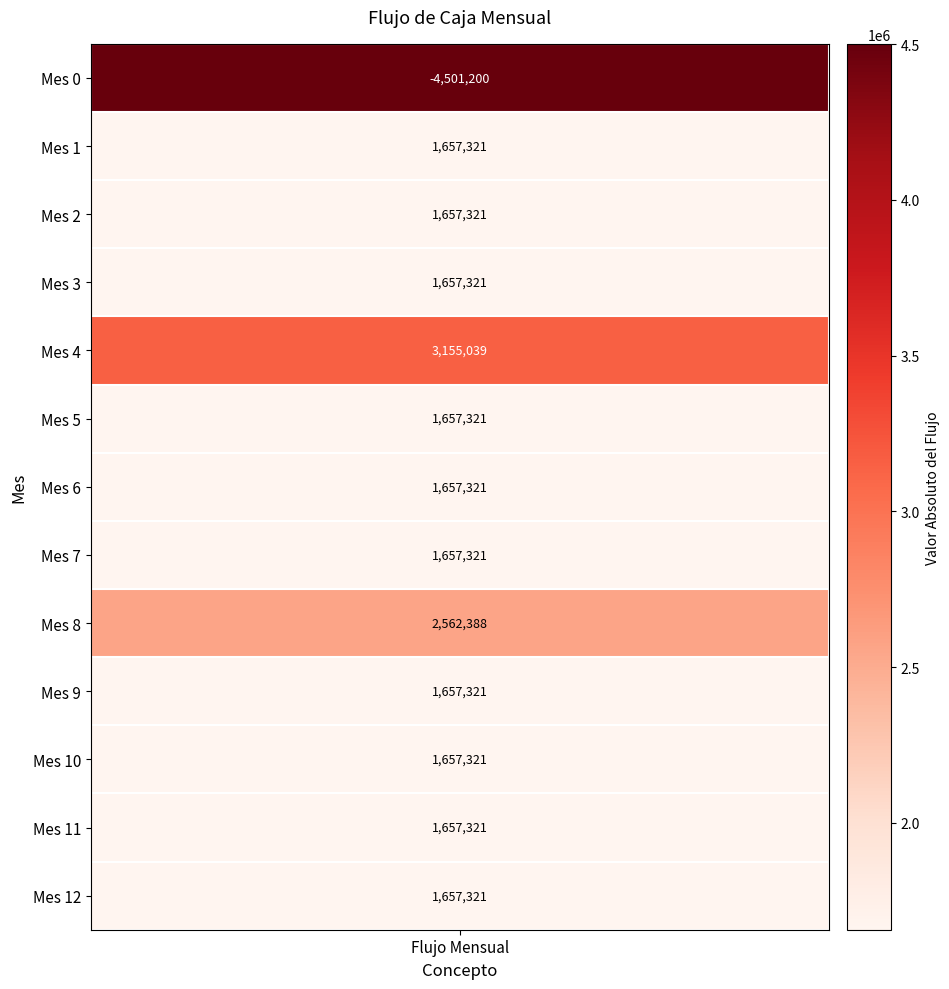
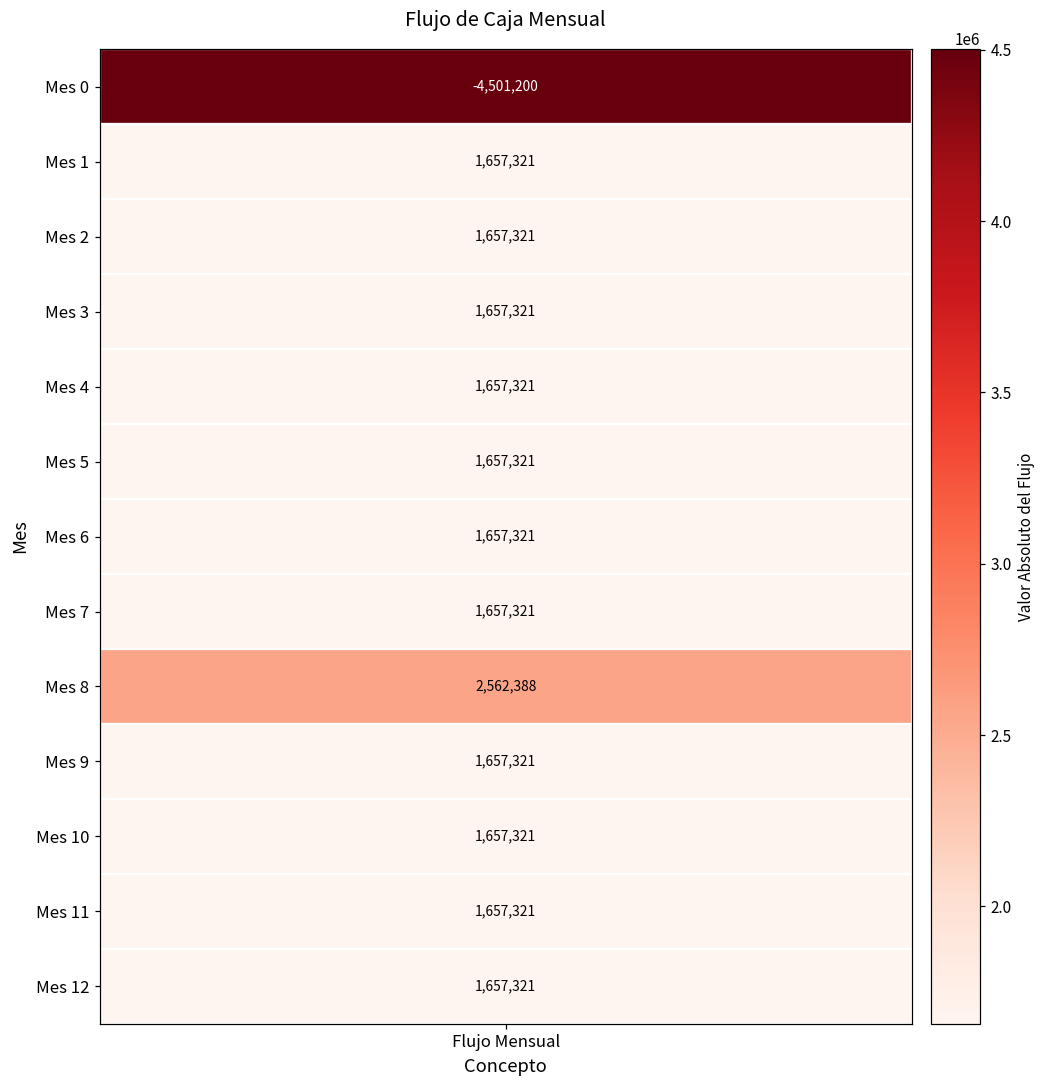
Mes 4, Flujo Mensual: 3,155,039 -> 1,657,321
